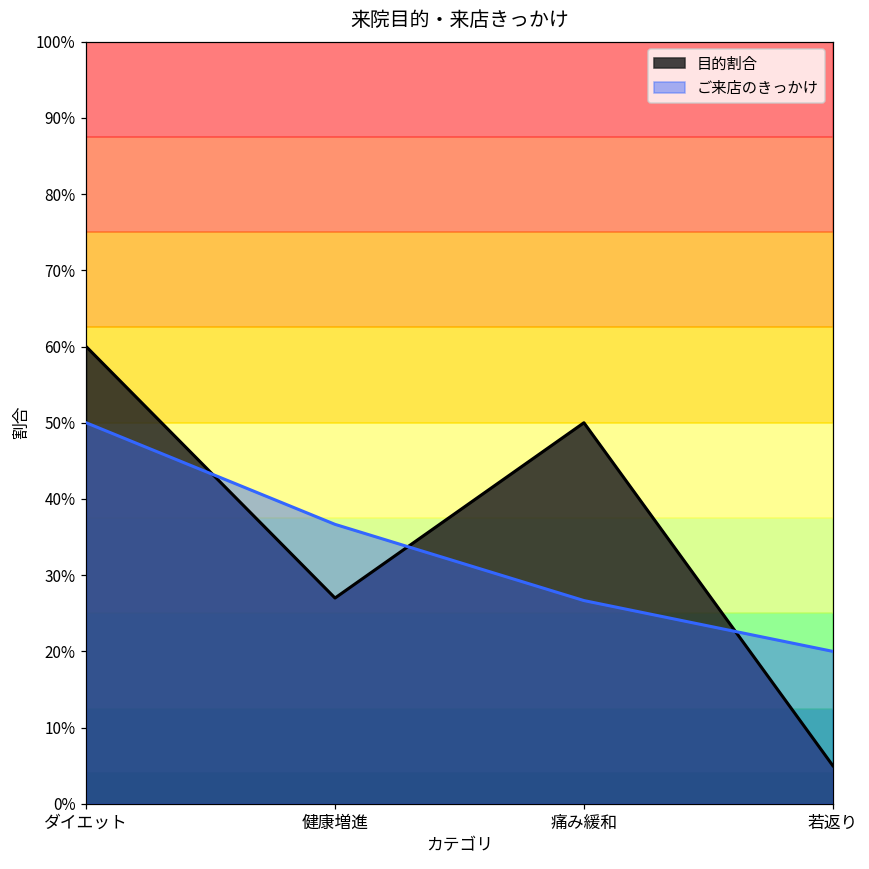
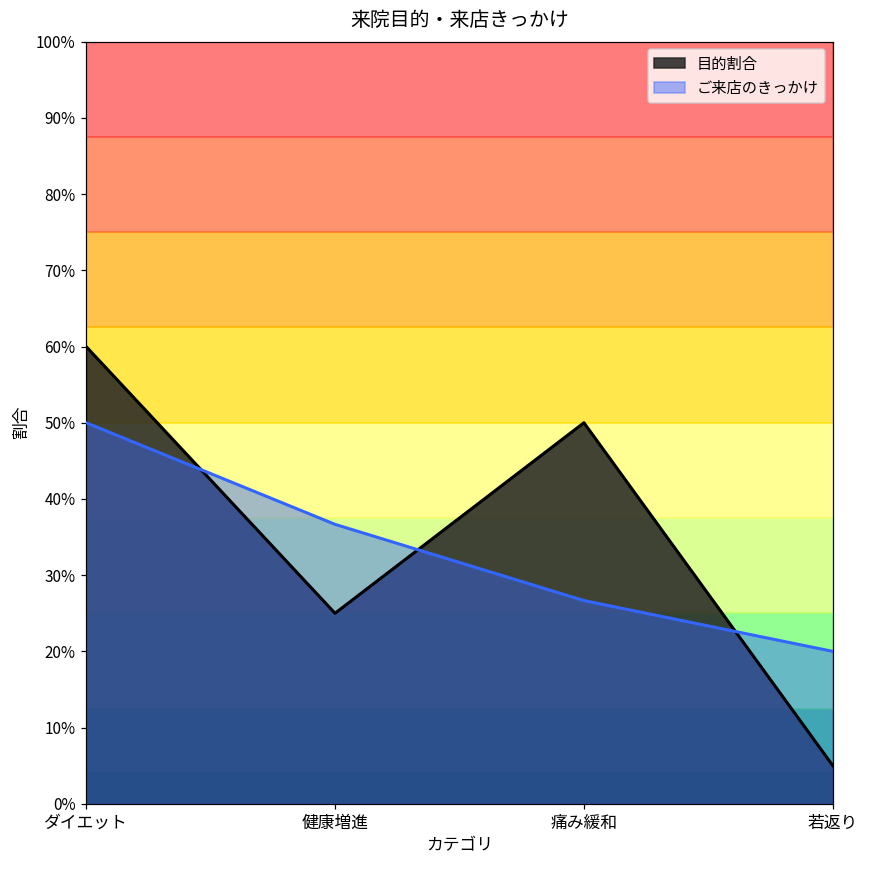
目的割合, 健康増進: 27% -> 25%
